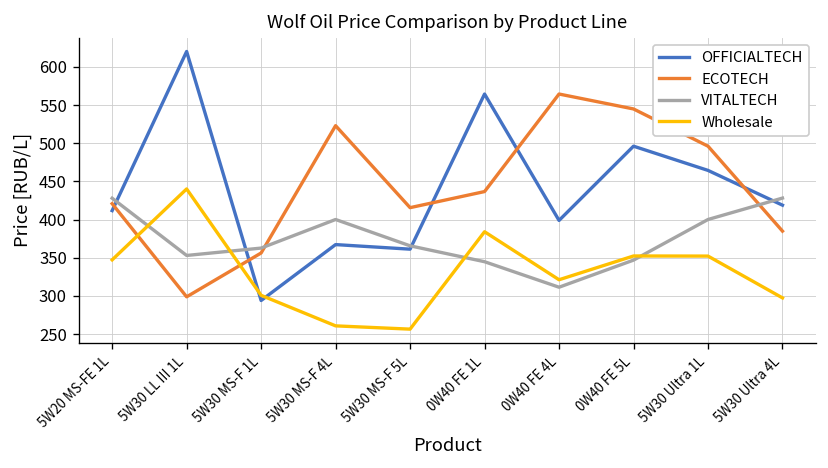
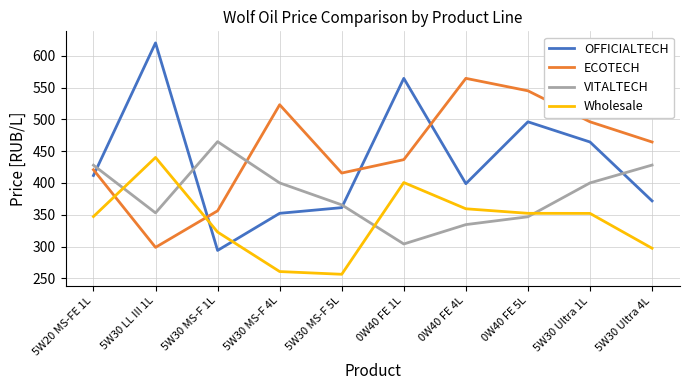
VITALTECH, 5W30 MS-F 1L: 360 -> 460
Wholesale, 5W30 MS-F 1L: 300 -> 320
OFFICIALTECH, 5W30 MS-F 4L: 370 -> 350
VITALTECH, 0W40 FE 1L: 340 -> 300
Wholesale, 0W40 FE 1L: 380 -> 400
VITALTECH, 0W40 FE 4L: 310 -> 330
Wholesale, 0W40 FE 4L: 320 -> 360
OFFICIALTECH, 5W30 Ultra 4L: 420 -> 370
ECOTECH, 5W30 Ultra 4L: 380 -> 460
